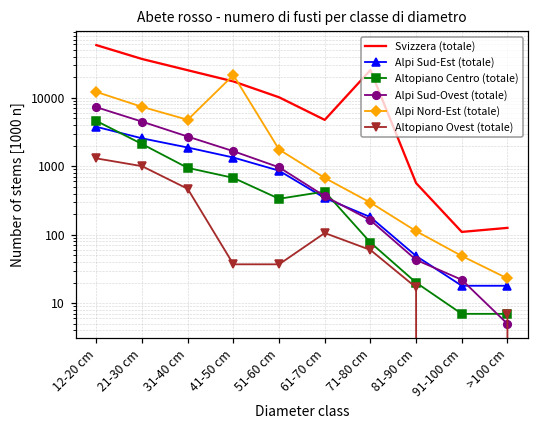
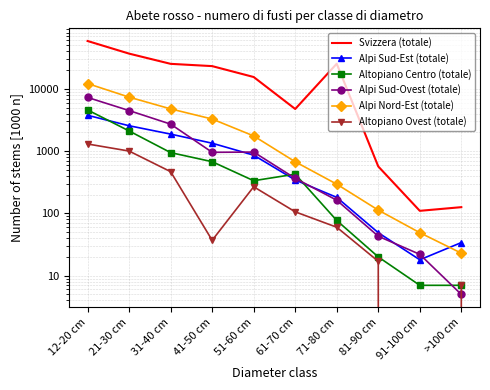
Svizzera (totale), 41-50 cm: 17000 -> 23000
Alpi Sud-Ovest (totale), 41-50 cm: 1700 -> 1000
Alpi Nord-Est (totale), 41-50 cm: 21000 -> 3000
Svizzera (totale), 51-60 cm: 10000 -> 16000
Altopiano Ovest (totale), 51-60 cm: 40 -> 270
Alpi Sud-Est (totale), >100 cm: 18 -> 30
